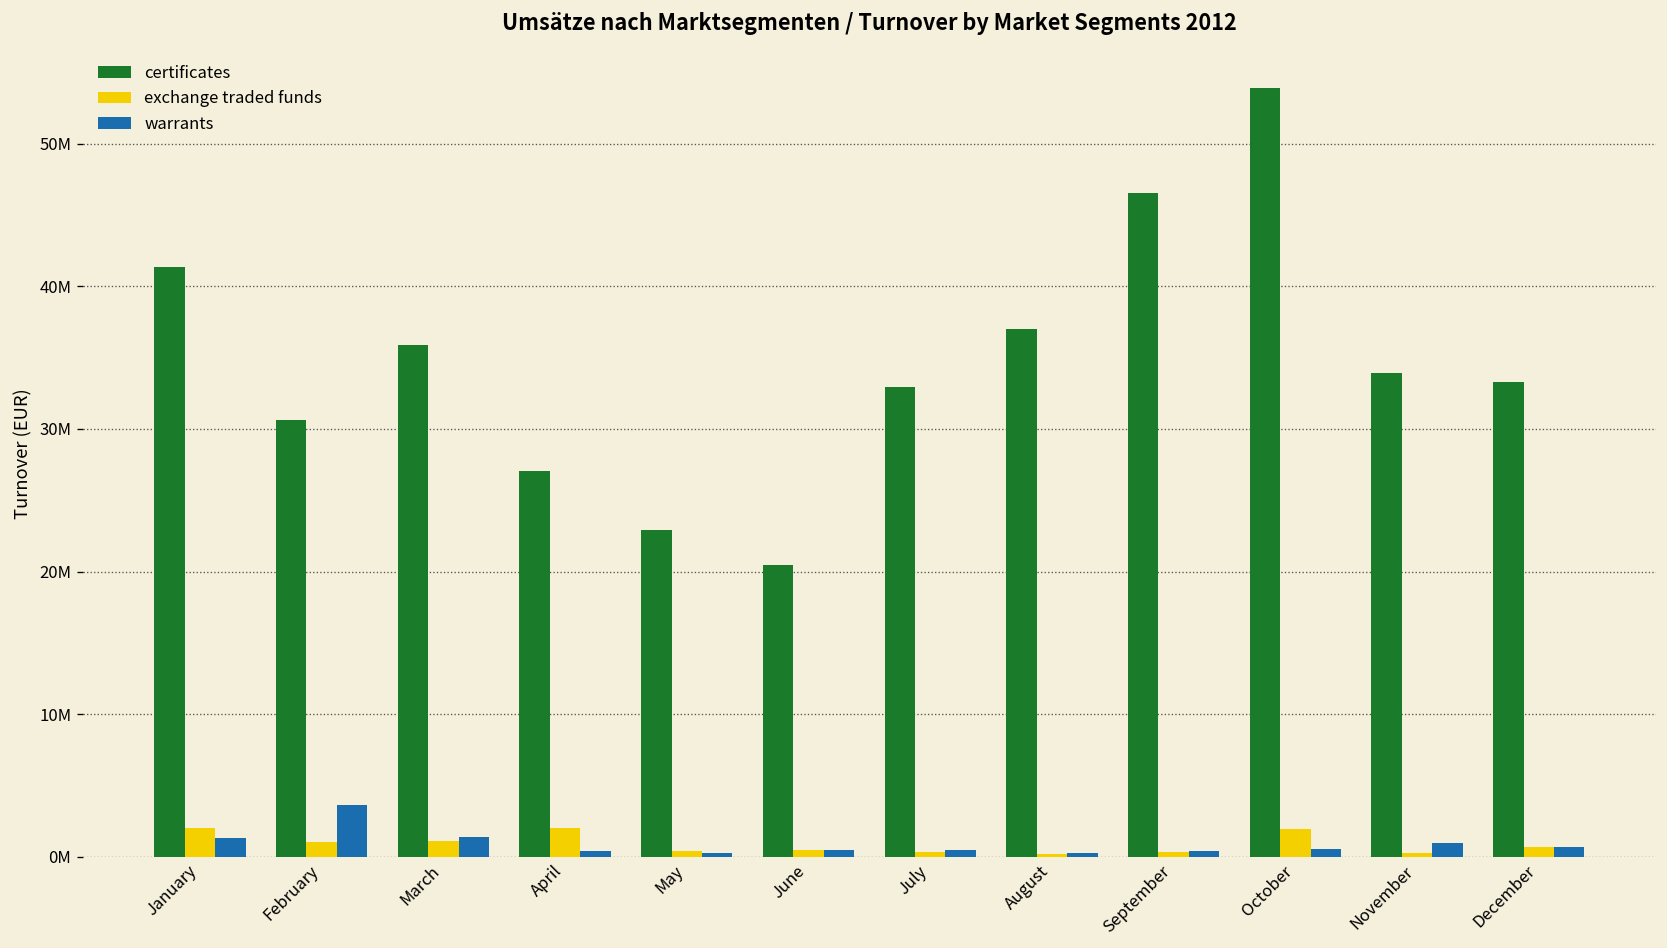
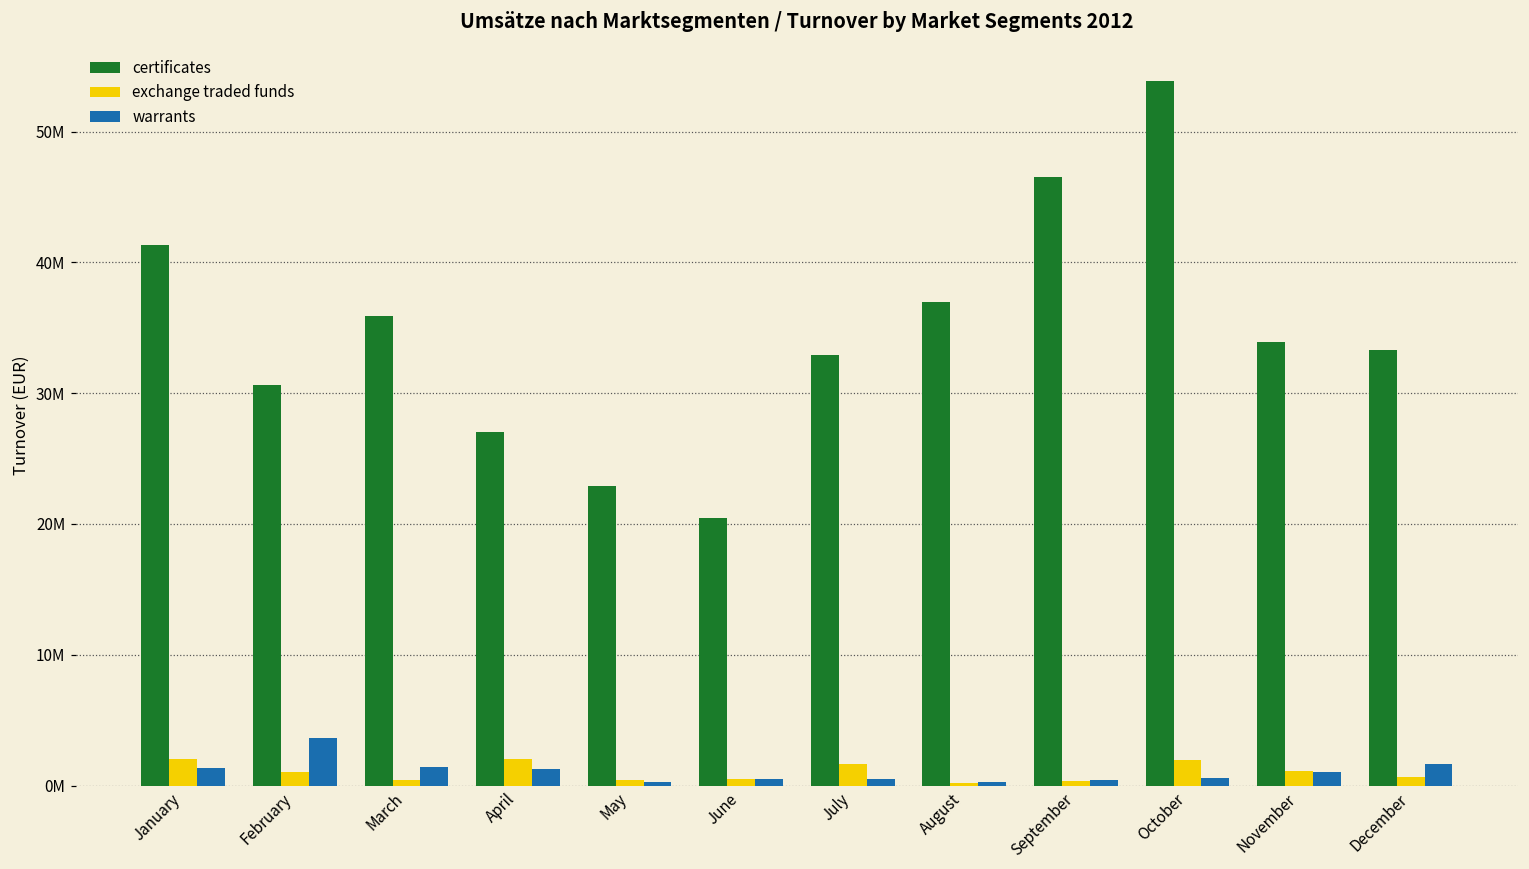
exchange traded funds, March: 1100000 -> 500000
warrants, April: 400000 -> 1300000
exchange traded funds, July: 300000 -> 1700000
exchange traded funds, November: 300000 -> 1100000
warrants, December: 700000 -> 1700000
